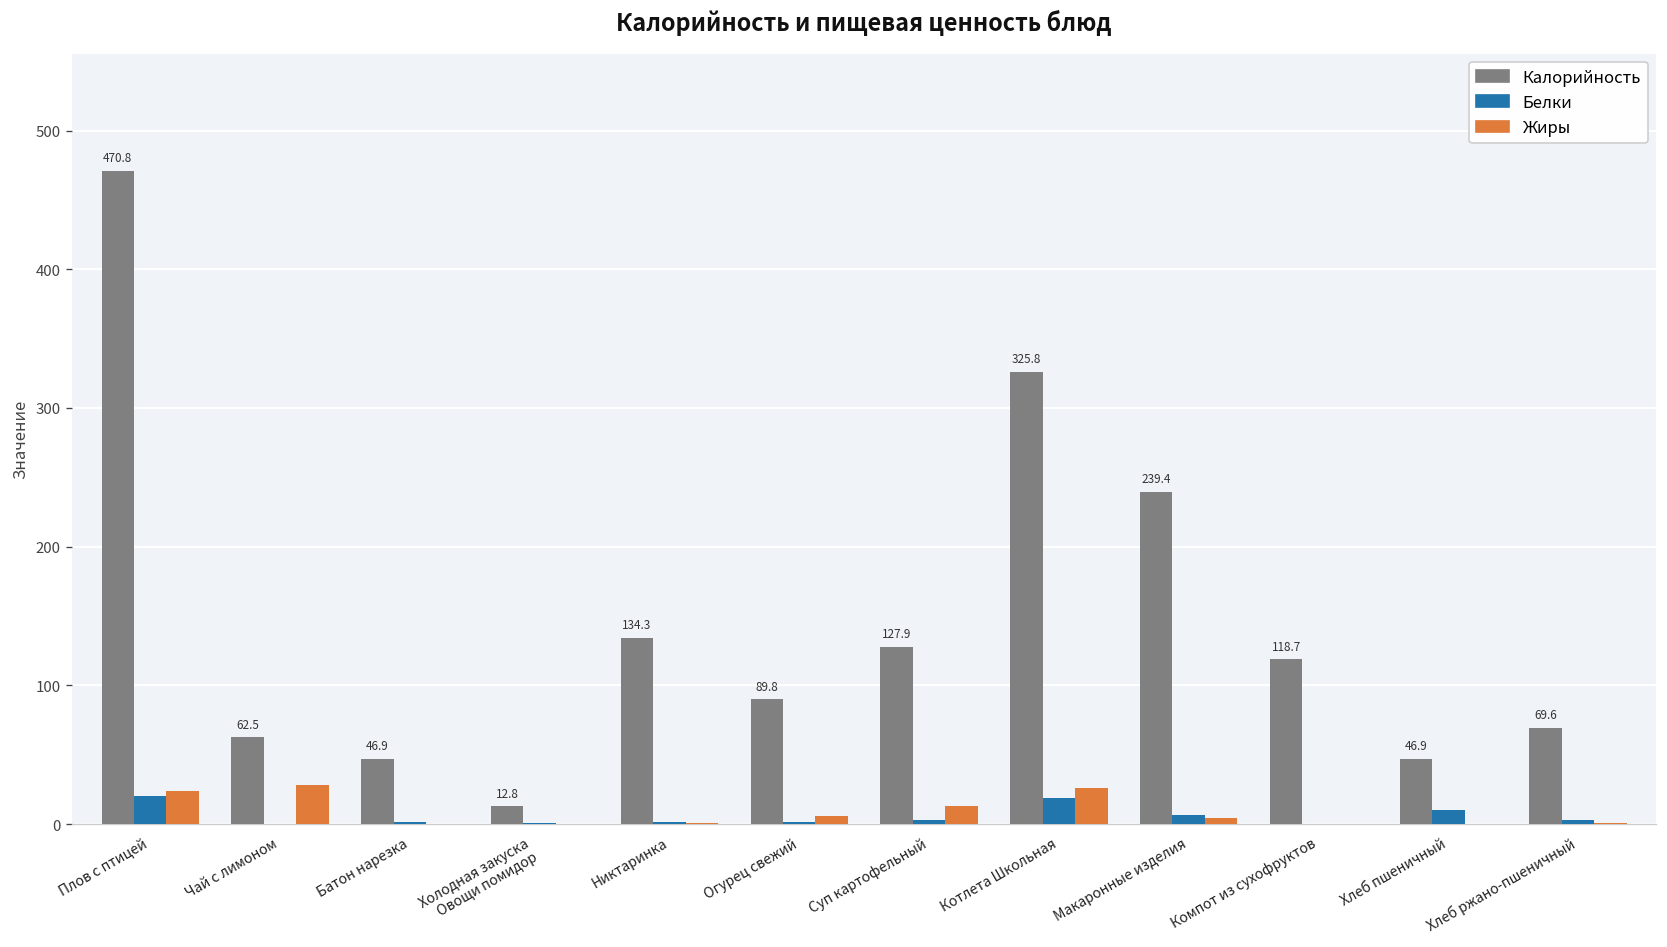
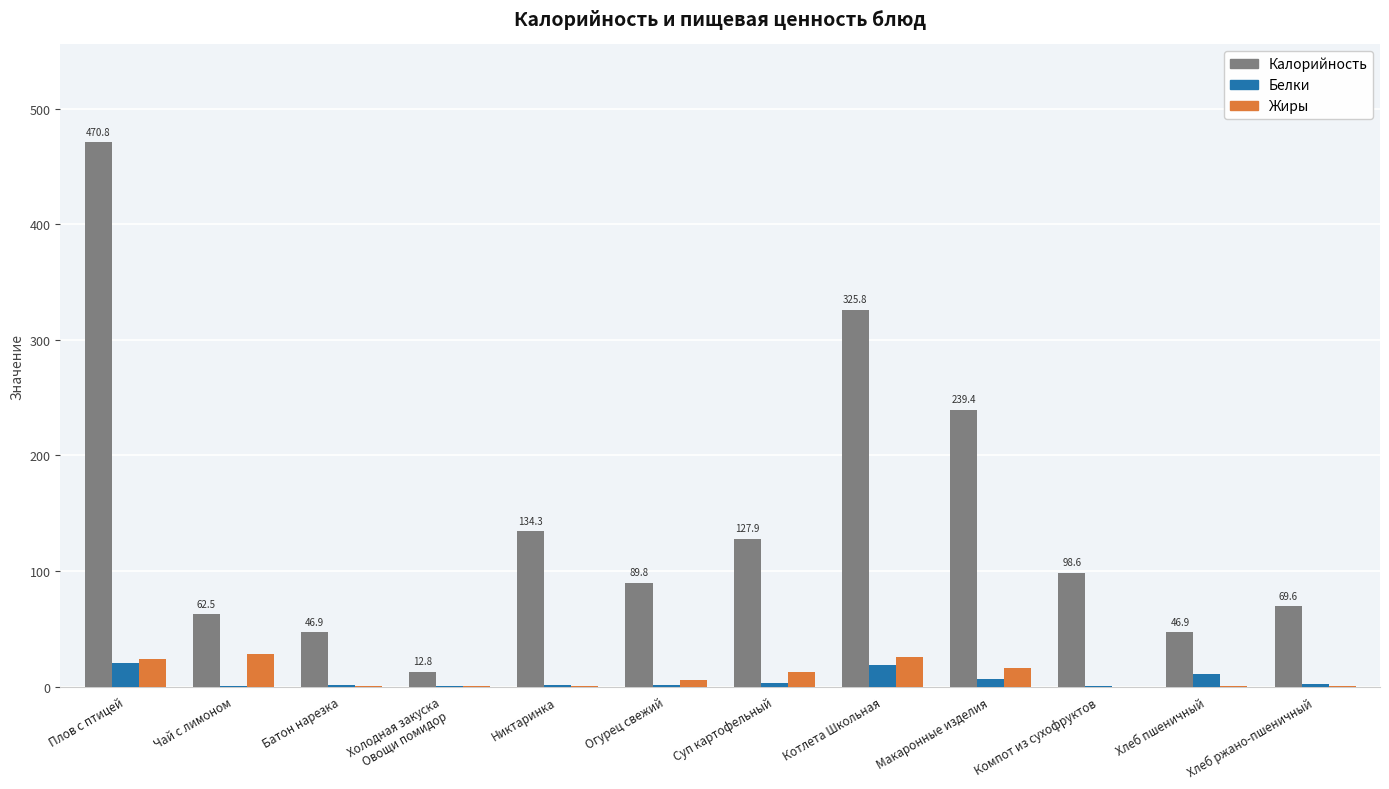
Жиры, Макаронные изделия: 4 -> 16
Калорийность, Компот из сухофруктов: 118.7 -> 98.6
